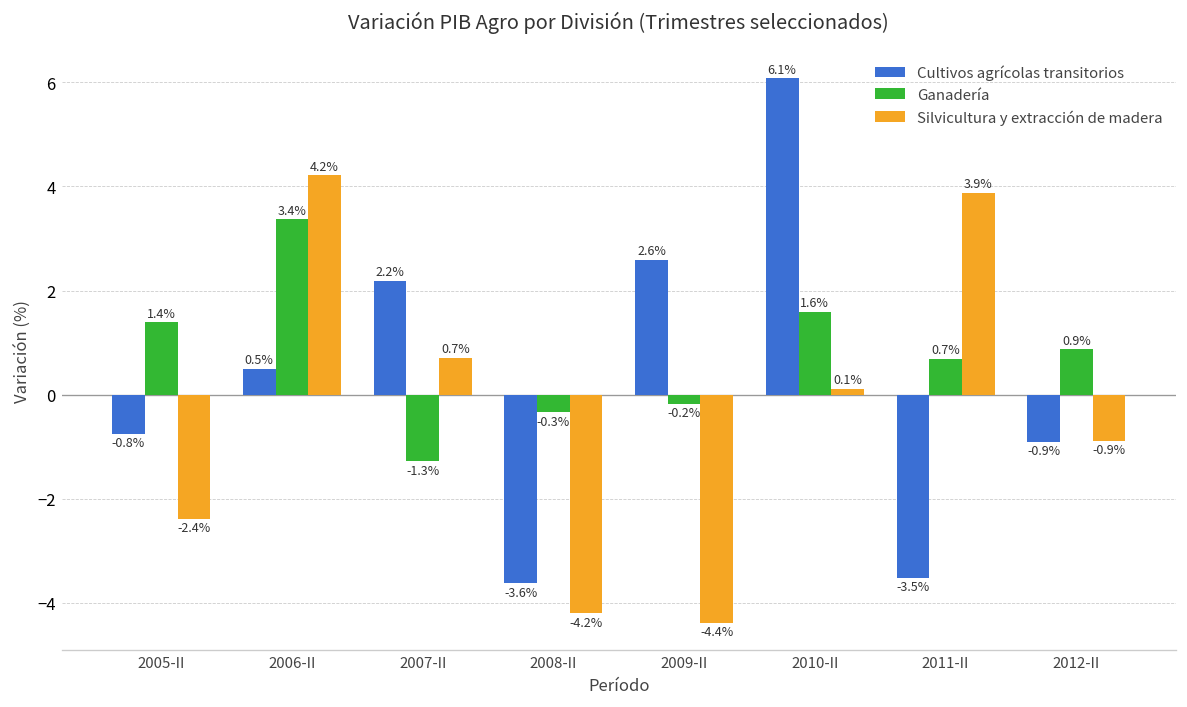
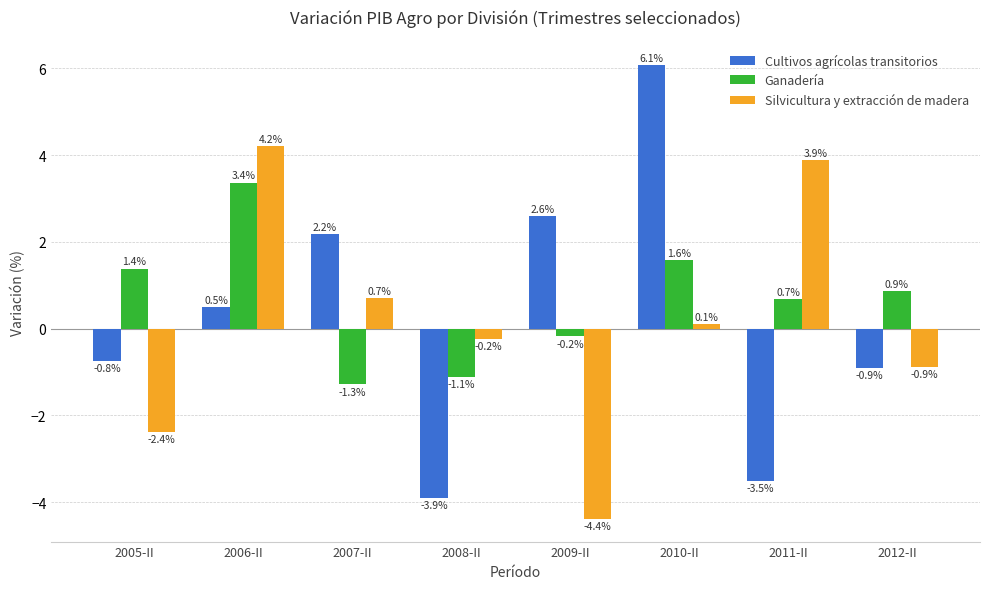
Cultivos agrícolas transitorios, 2008-II: -3.6% -> -3.9%
Ganadería, 2008-II: -0.3% -> -1.1%
Silvicultura y extracción de madera, 2008-II: -4.2% -> -0.2%
